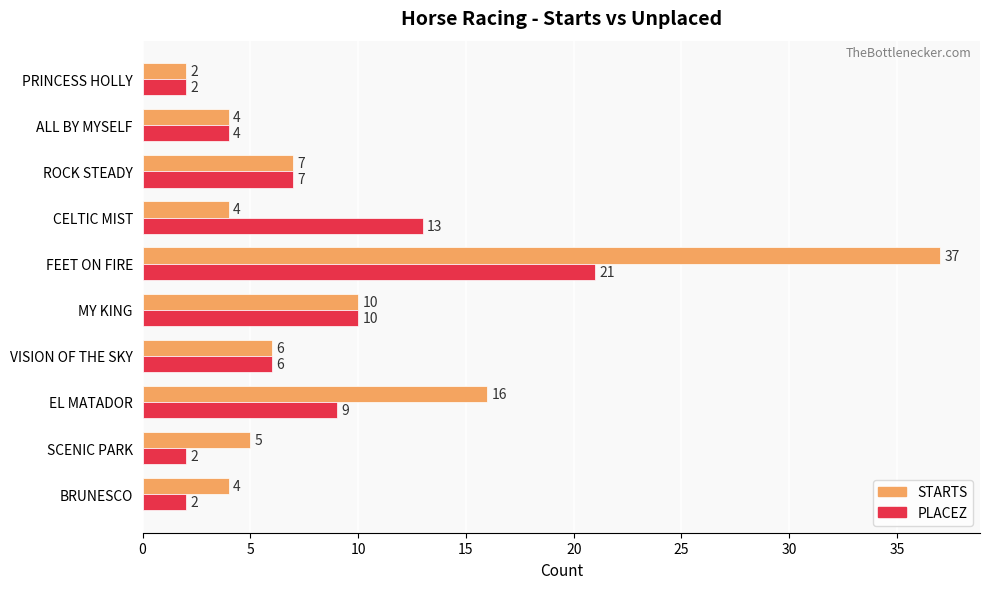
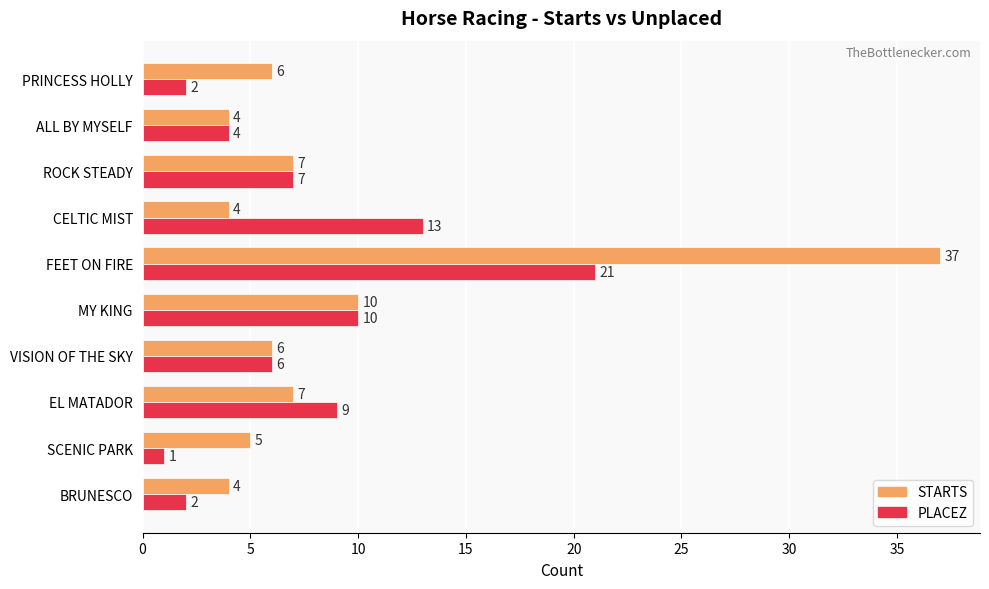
STARTS, PRINCESS HOLLY: 2 -> 6
STARTS, EL MATADOR: 16 -> 7
PLACEZ, SCENIC PARK: 2 -> 1
